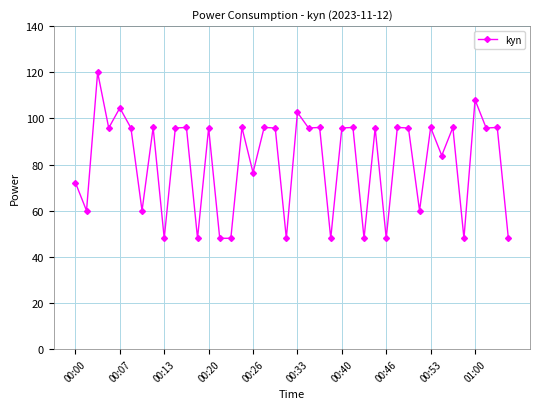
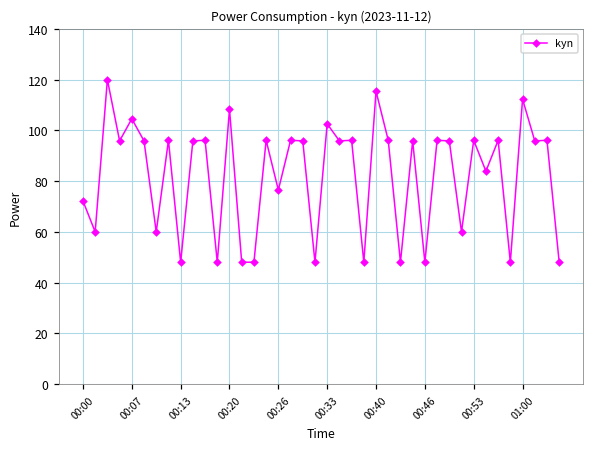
00:20: 96 -> 108
00:40: 96 -> 115
01:00: 108 -> 112
